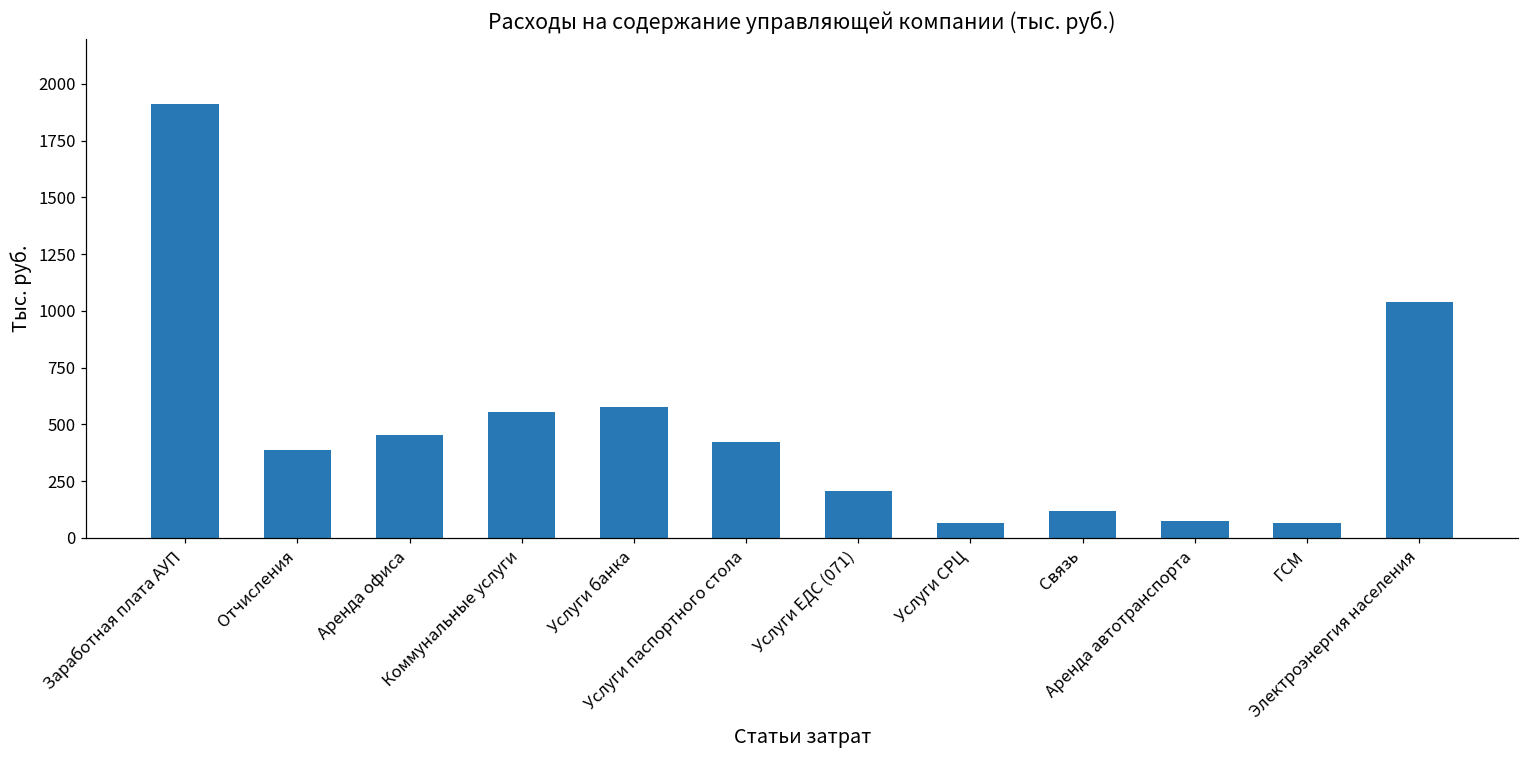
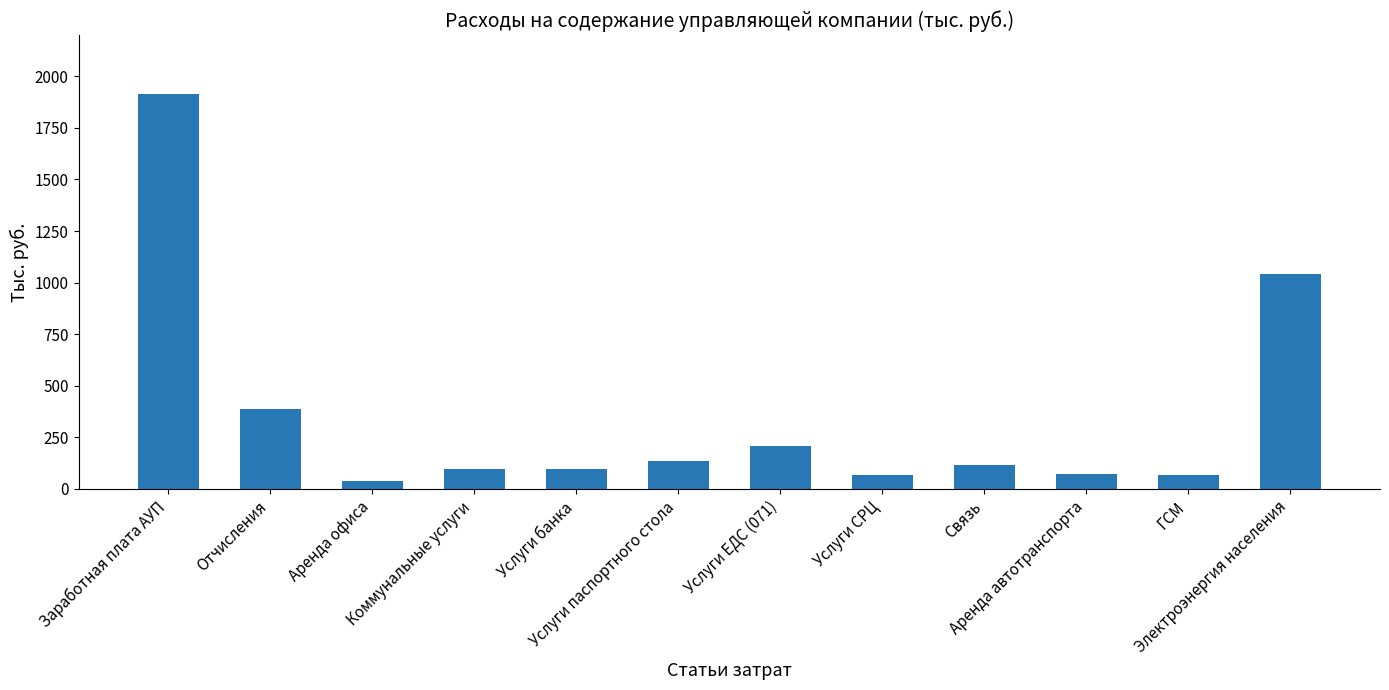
Аренда офиса: 450 -> 40
Коммунальные услуги: 550 -> 100
Услуги банка: 580 -> 100
Услуги паспортного стола: 420 -> 140
